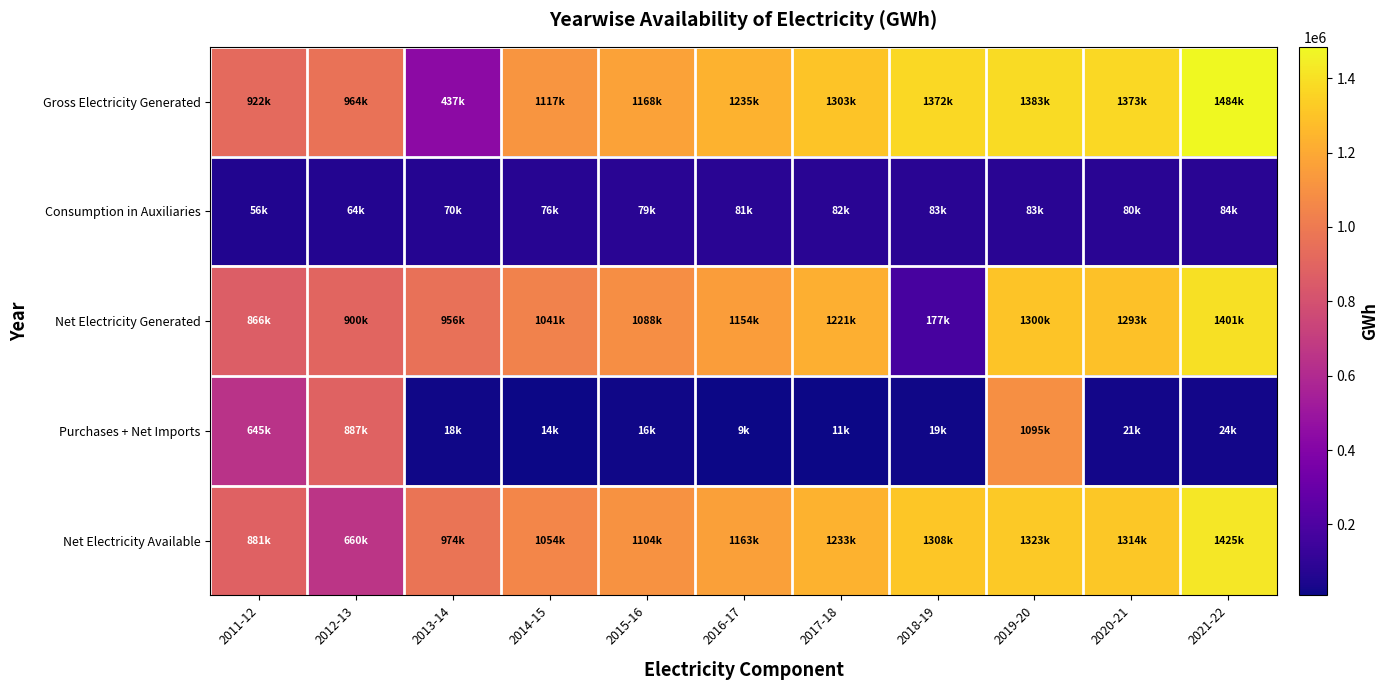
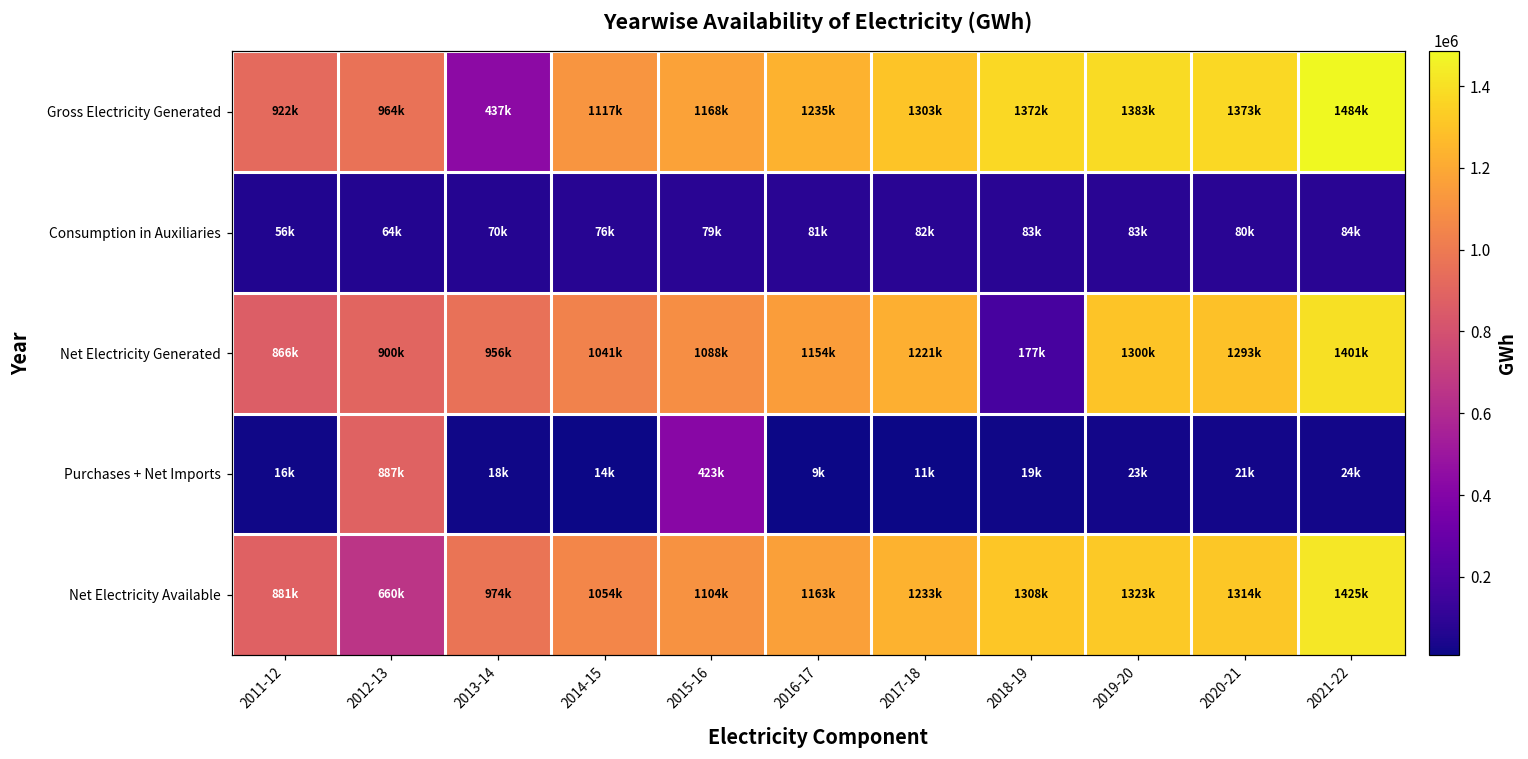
Purchases + Net Imports, 2011-12: 645k -> 16k
Purchases + Net Imports, 2015-16: 16k -> 423k
Purchases + Net Imports, 2019-20: 1095k -> 23k
